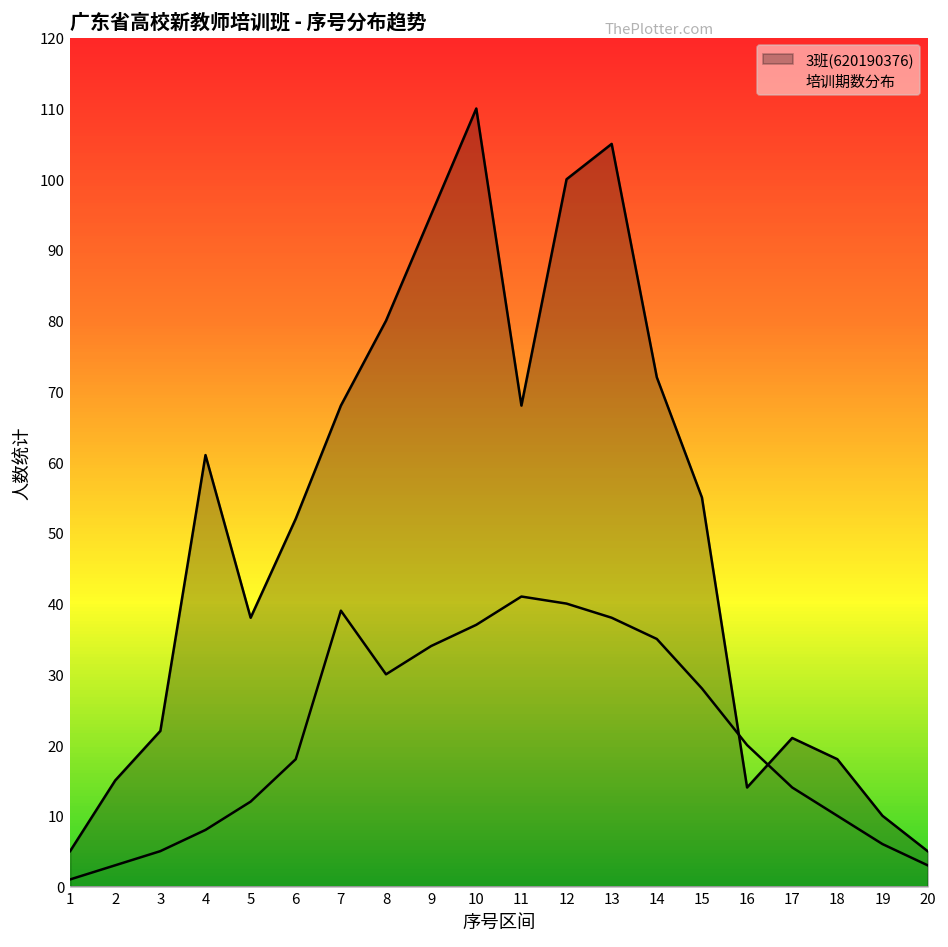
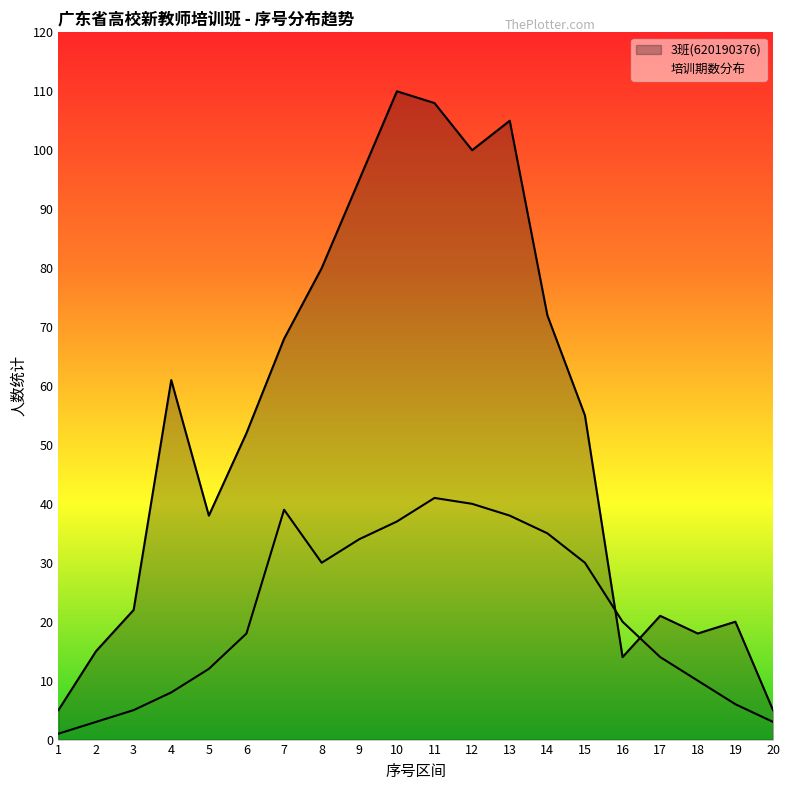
3班(620190376), 11: 68 -> 108
培训期数分布, 15: 28 -> 30
3班(620190376), 19: 10 -> 20
